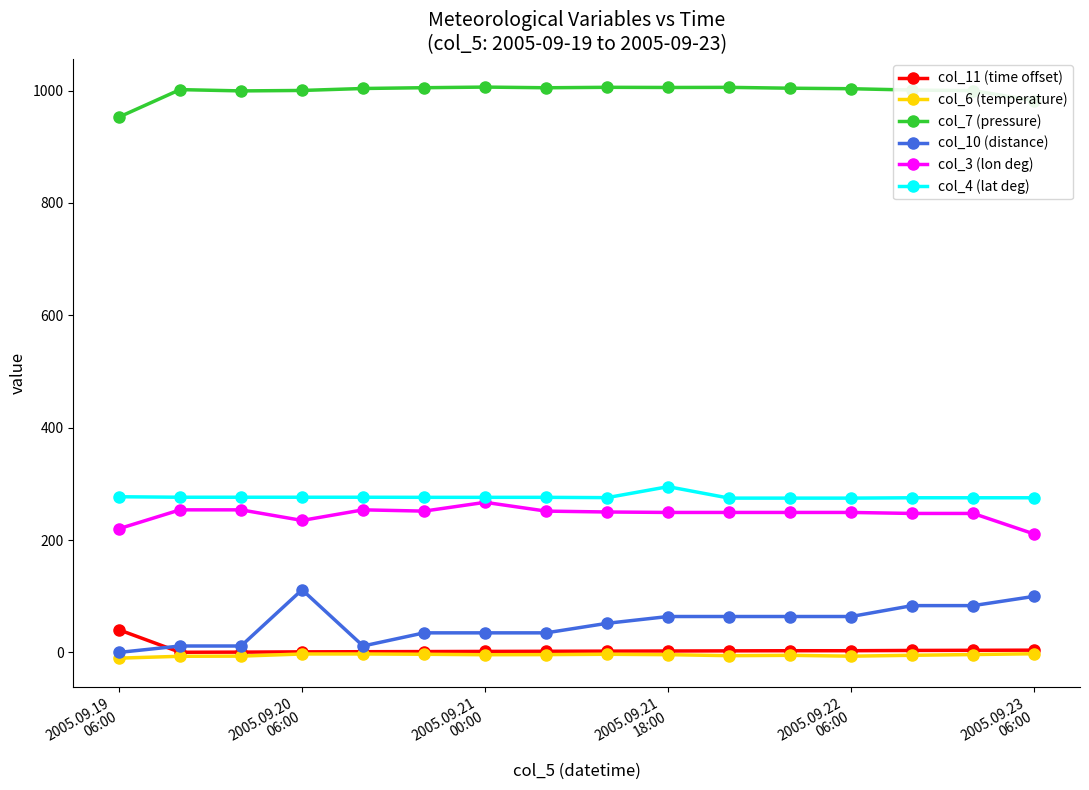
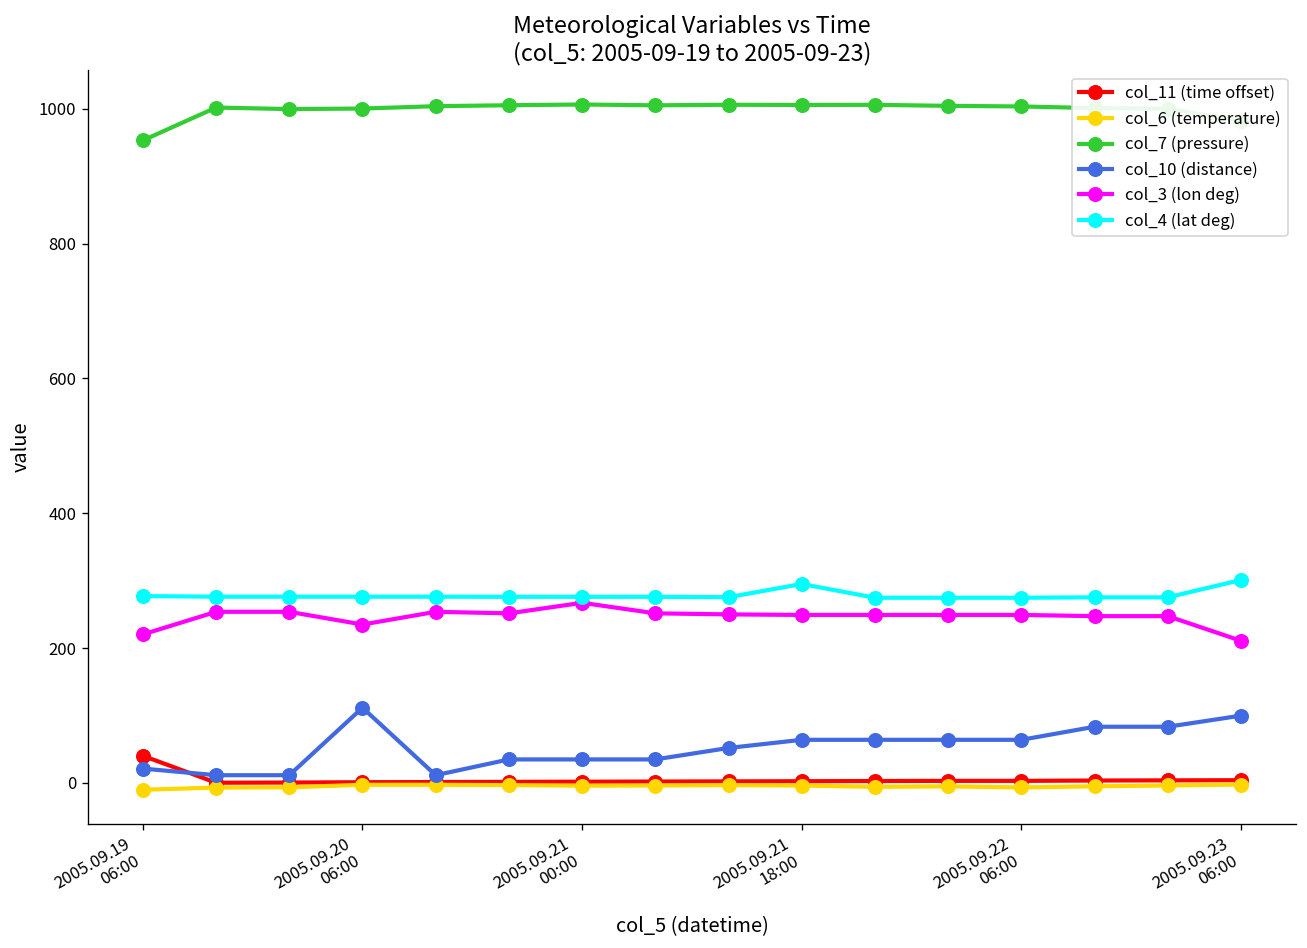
col_10 (distance), 2005.09.19 06:00: 0 -> 20
col_4 (lat deg), 2005.09.23 06:00: 280 -> 300
